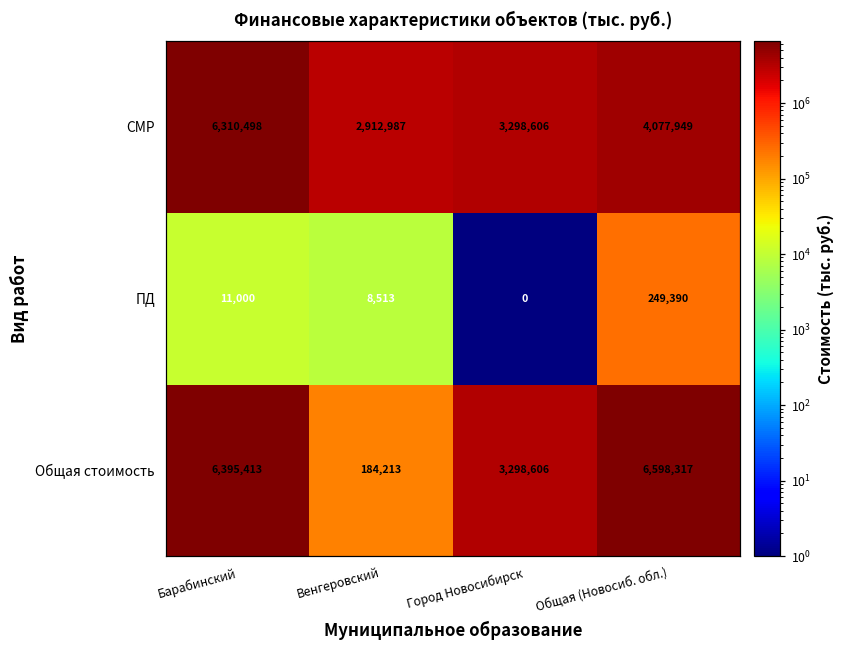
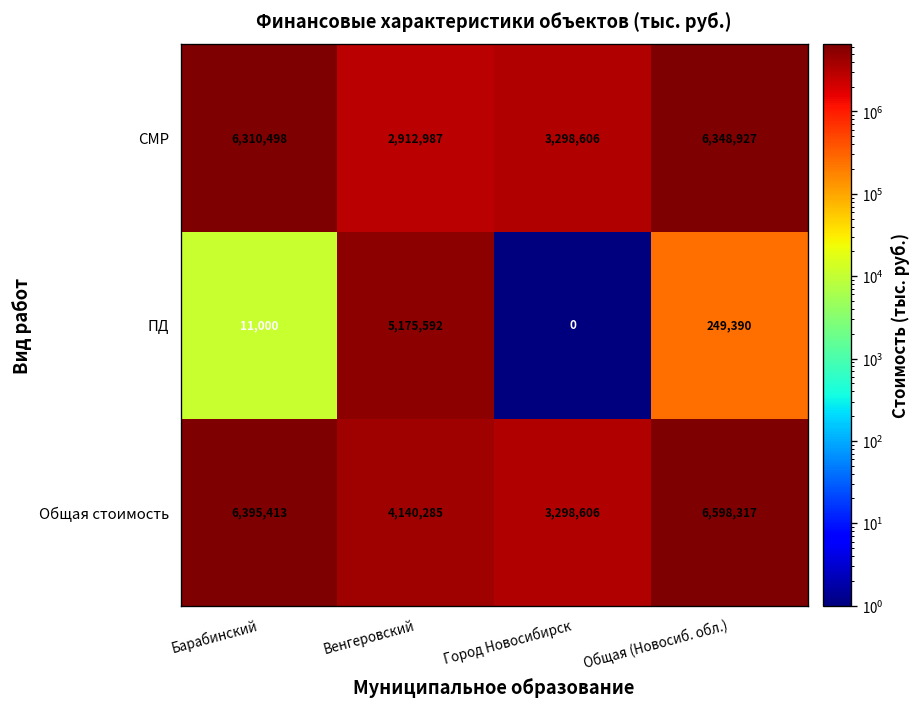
СМР, Общая (Новосиб. обл.): 4,077,949 -> 6,348,927
ПД, Венгеровский: 8,513 -> 5,175,592
Общая стоимость, Венгеровский: 184,213 -> 4,140,285
